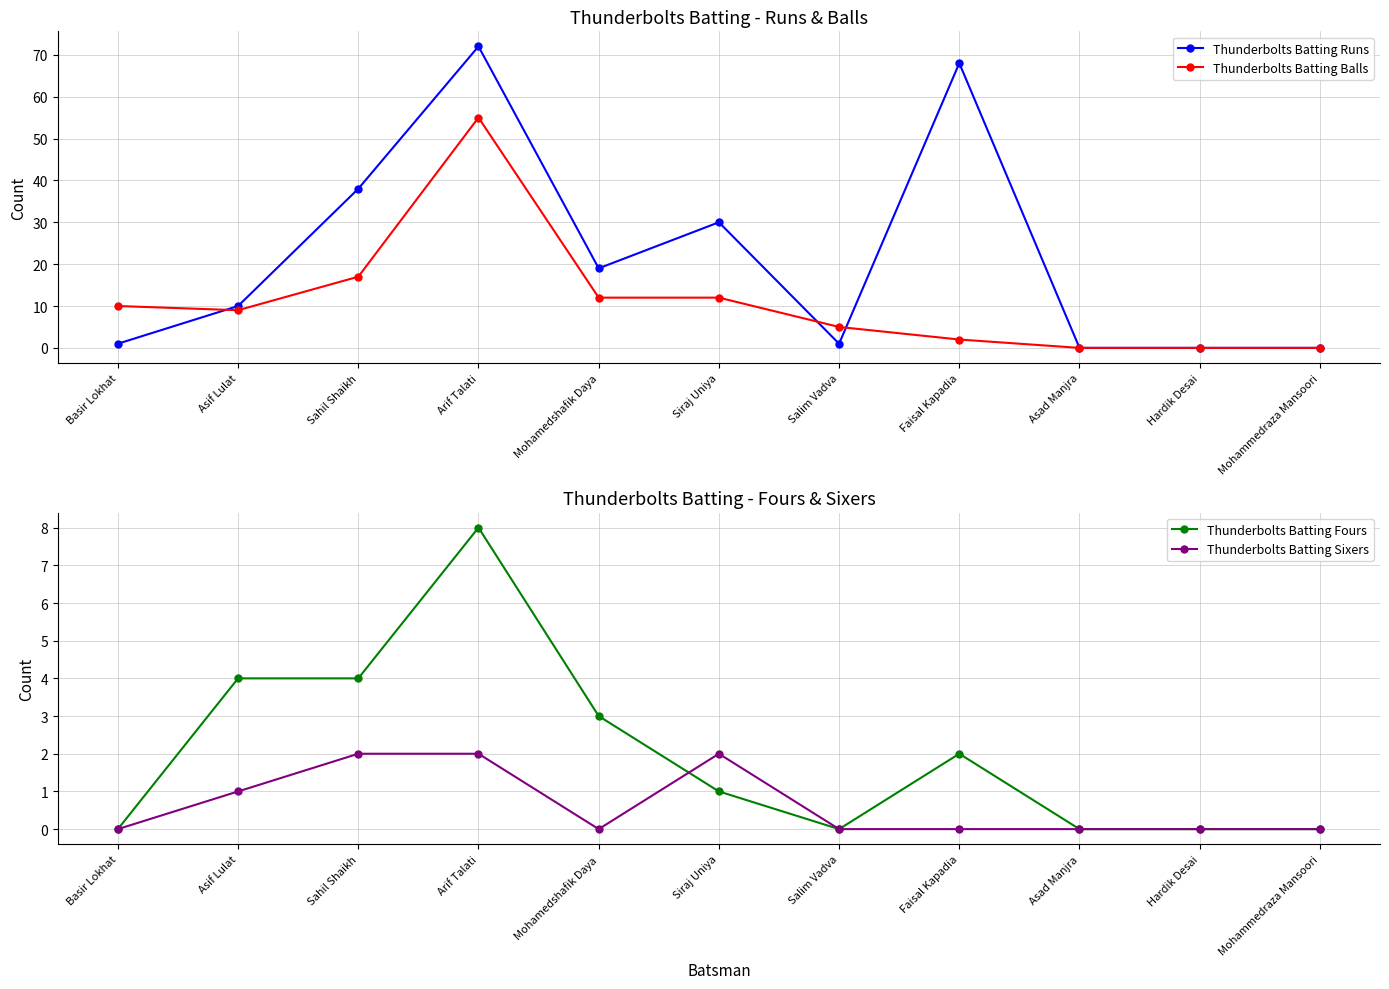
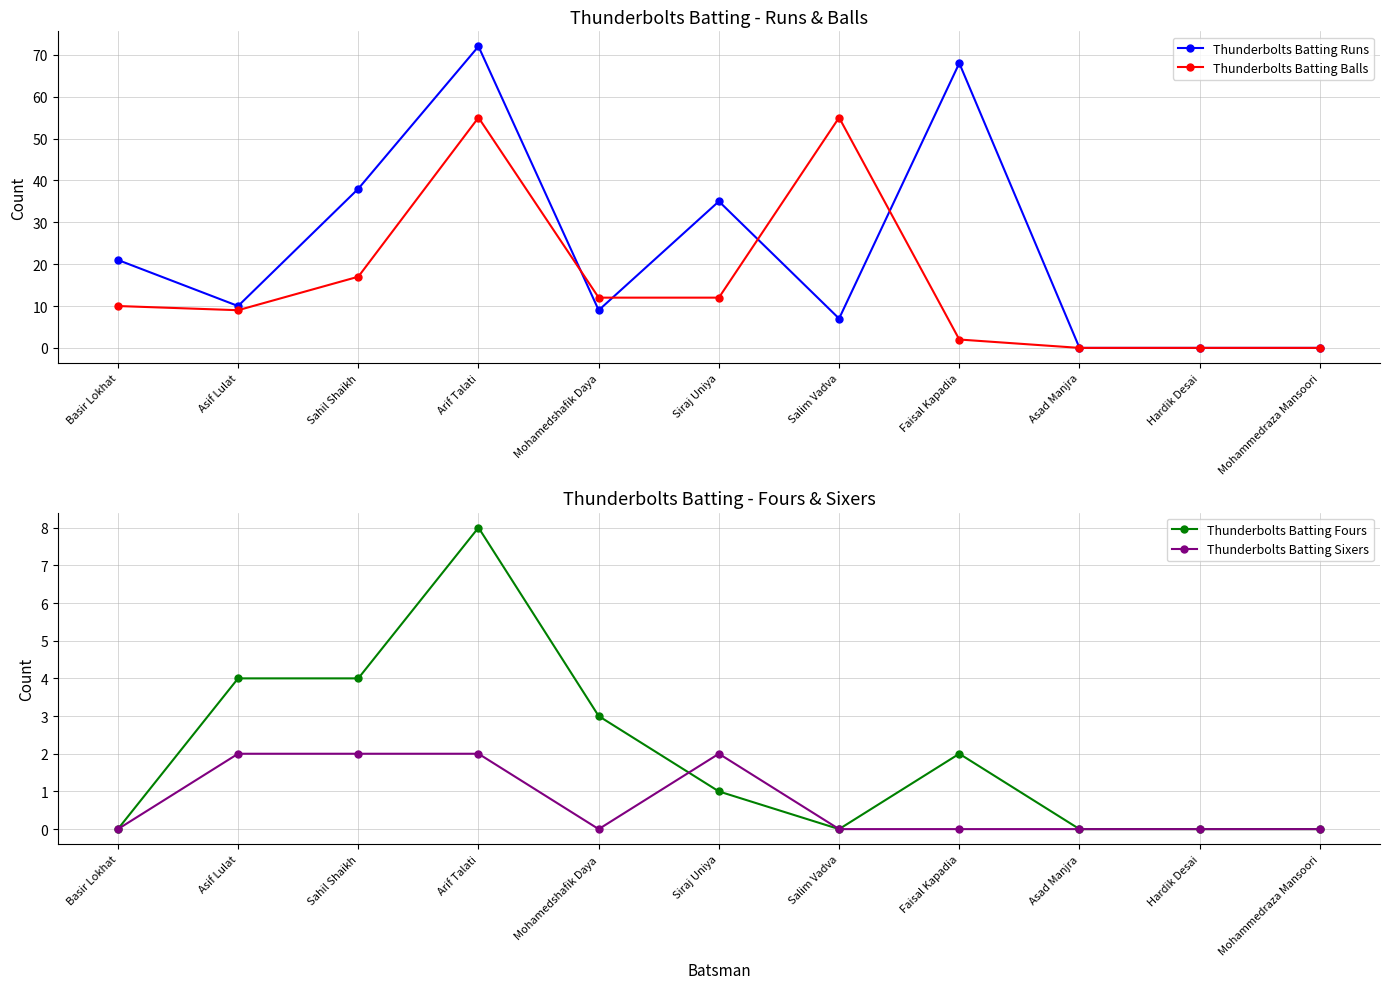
Thunderbolts Batting - Runs & Balls, Thunderbolts Batting Runs, Basir Lokhat: 1 -> 21
Thunderbolts Batting - Runs & Balls, Thunderbolts Batting Runs, Mohamedshafik Daya: 19 -> 9
Thunderbolts Batting - Runs & Balls, Thunderbolts Batting Runs, Siraj Uniya: 30 -> 35
Thunderbolts Batting - Runs & Balls, Thunderbolts Batting Runs, Salim Vadva: 1 -> 7
Thunderbolts Batting - Runs & Balls, Thunderbolts Batting Balls, Salim Vadva: 5 -> 55
Thunderbolts Batting - Fours & Sixers, Thunderbolts Batting Sixers, Asif Lulat: 1 -> 2
